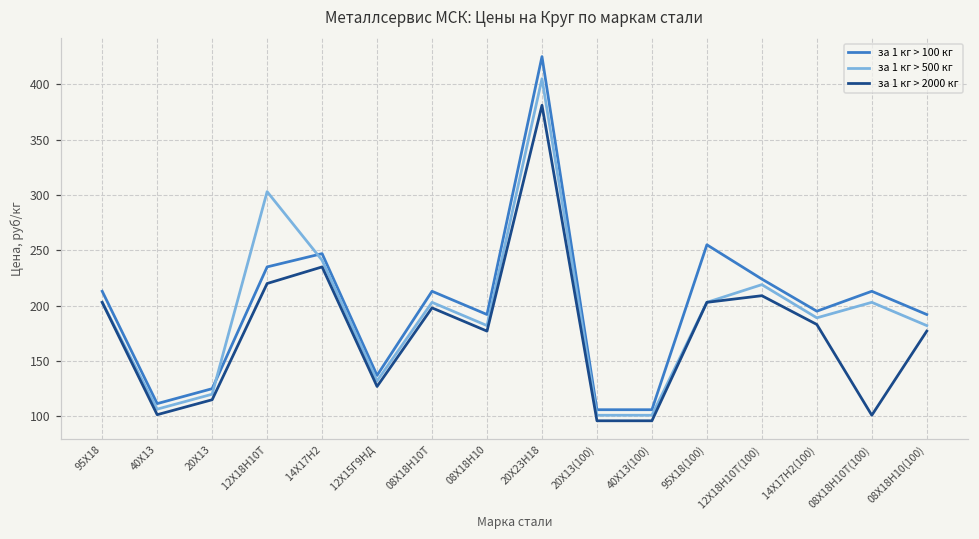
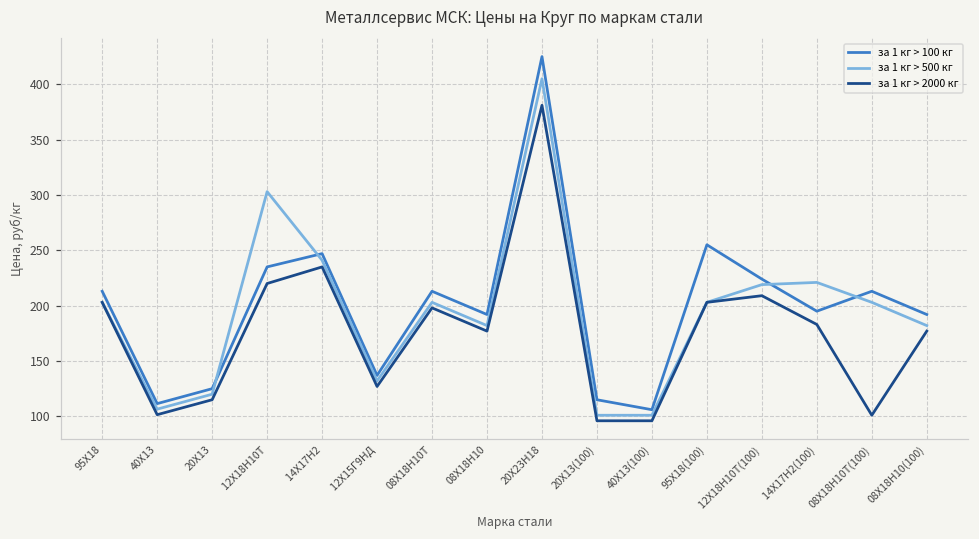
за 1 кг > 100 кг, 20Х13(100): 106 -> 115
за 1 кг > 500 кг, 14Х17Н2(100): 189 -> 221
